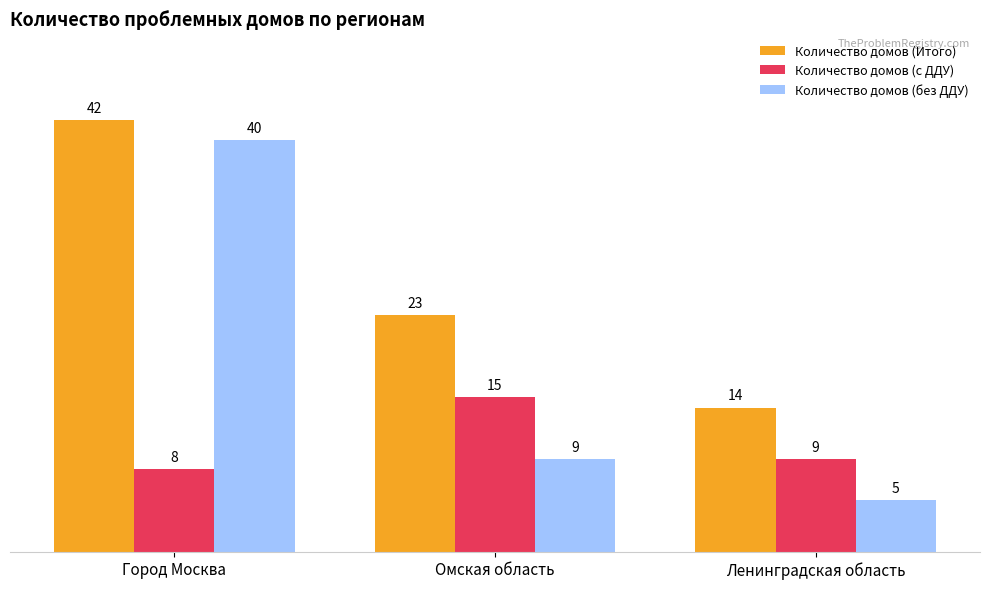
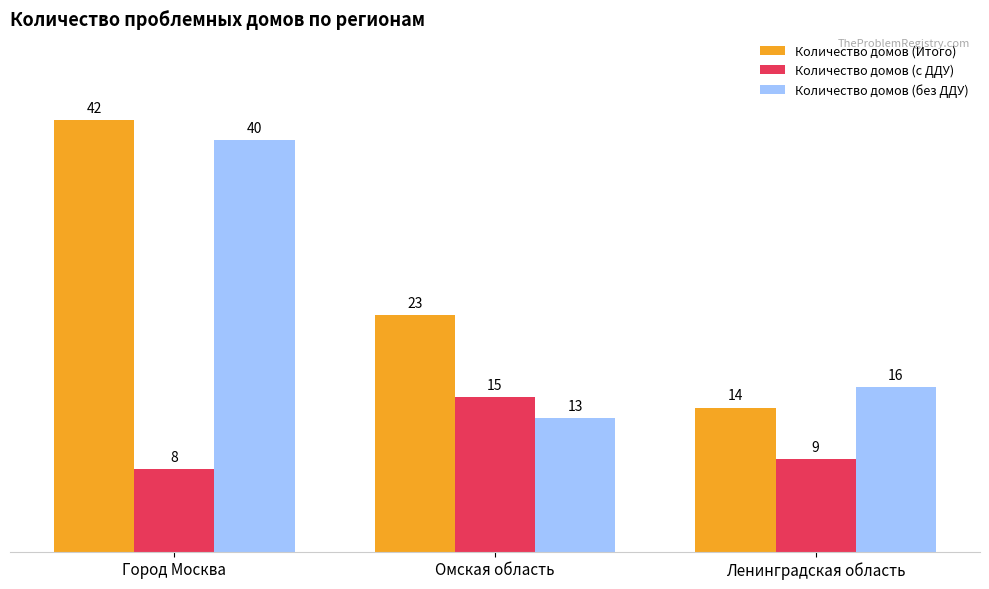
Количество домов (без ДДУ), Омская область: 9 -> 13
Количество домов (без ДДУ), Ленинградская область: 5 -> 16
